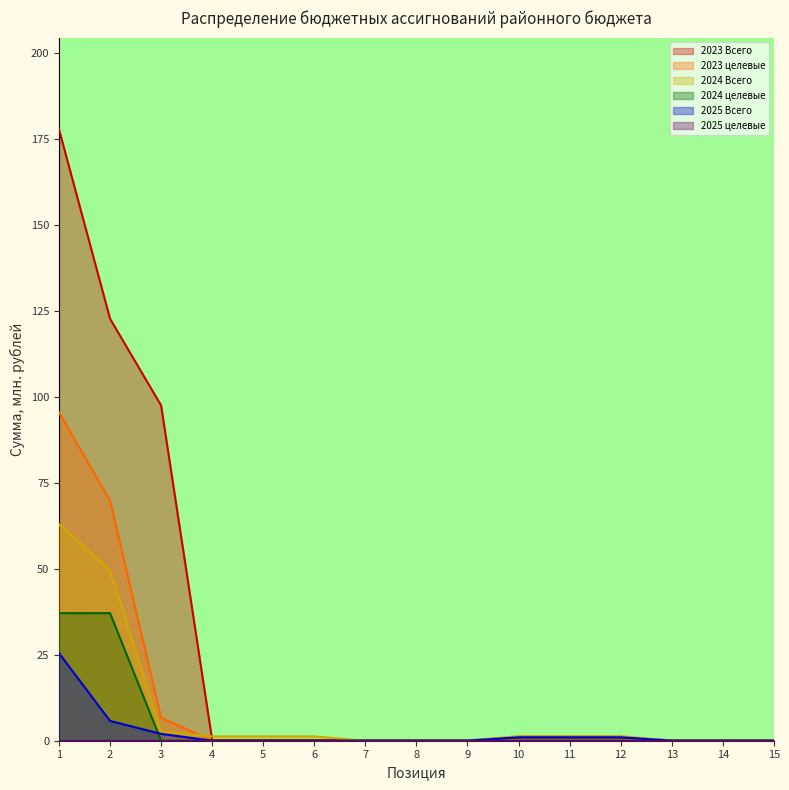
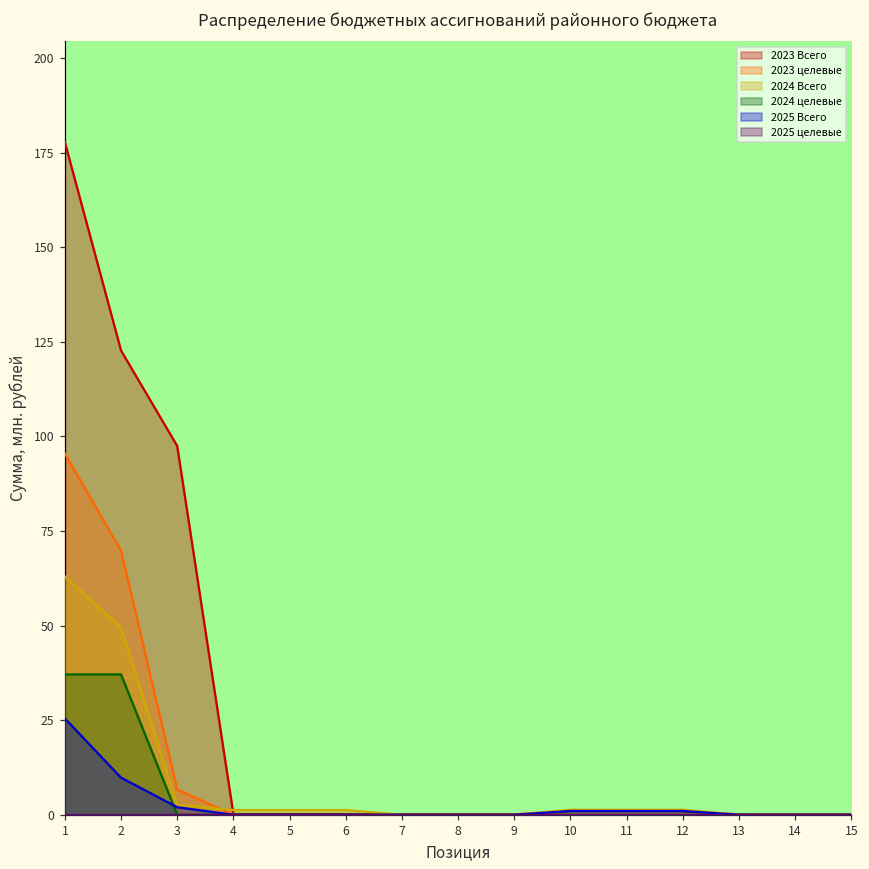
2025 Всего, 2: 6 -> 10
